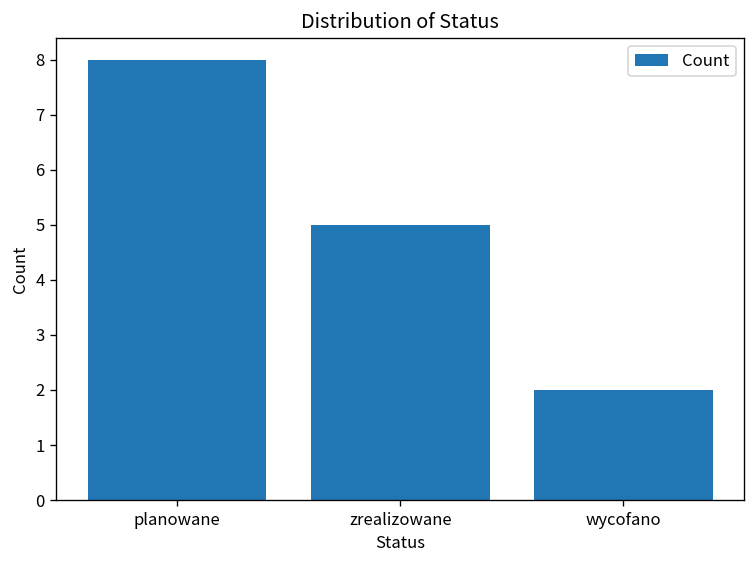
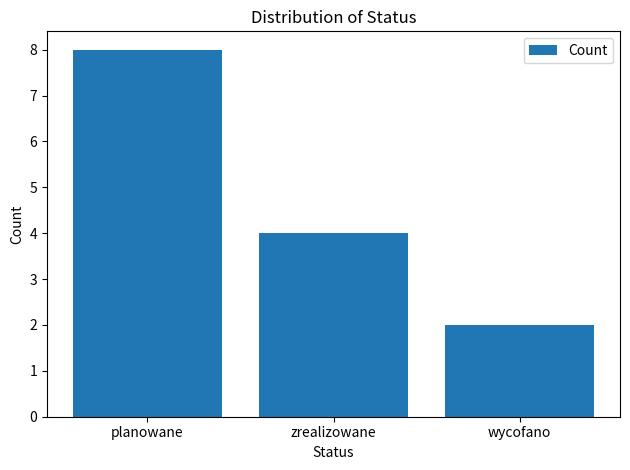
zrealizowane: 5 -> 4
